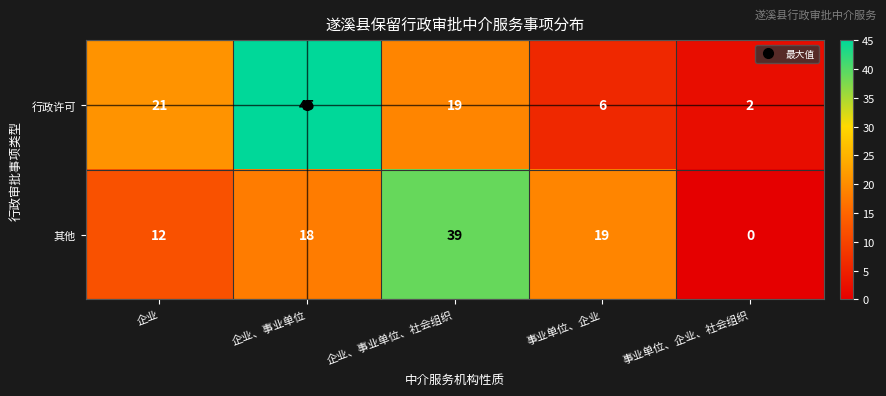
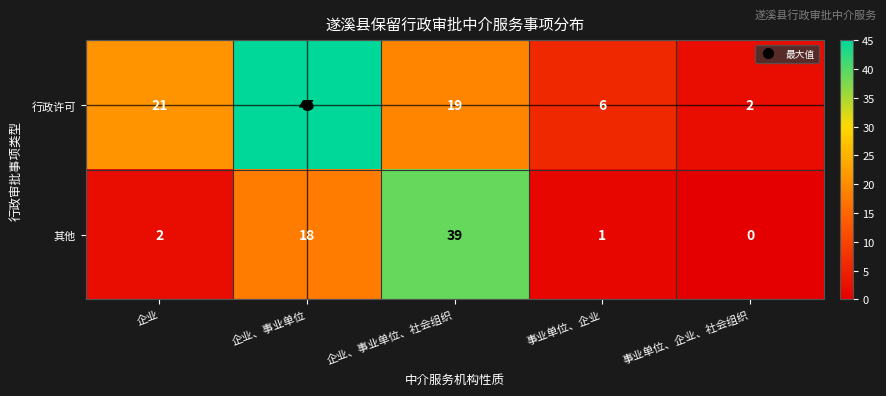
其他, 企业: 12 -> 2
其他, 事业单位、企业: 19 -> 1
